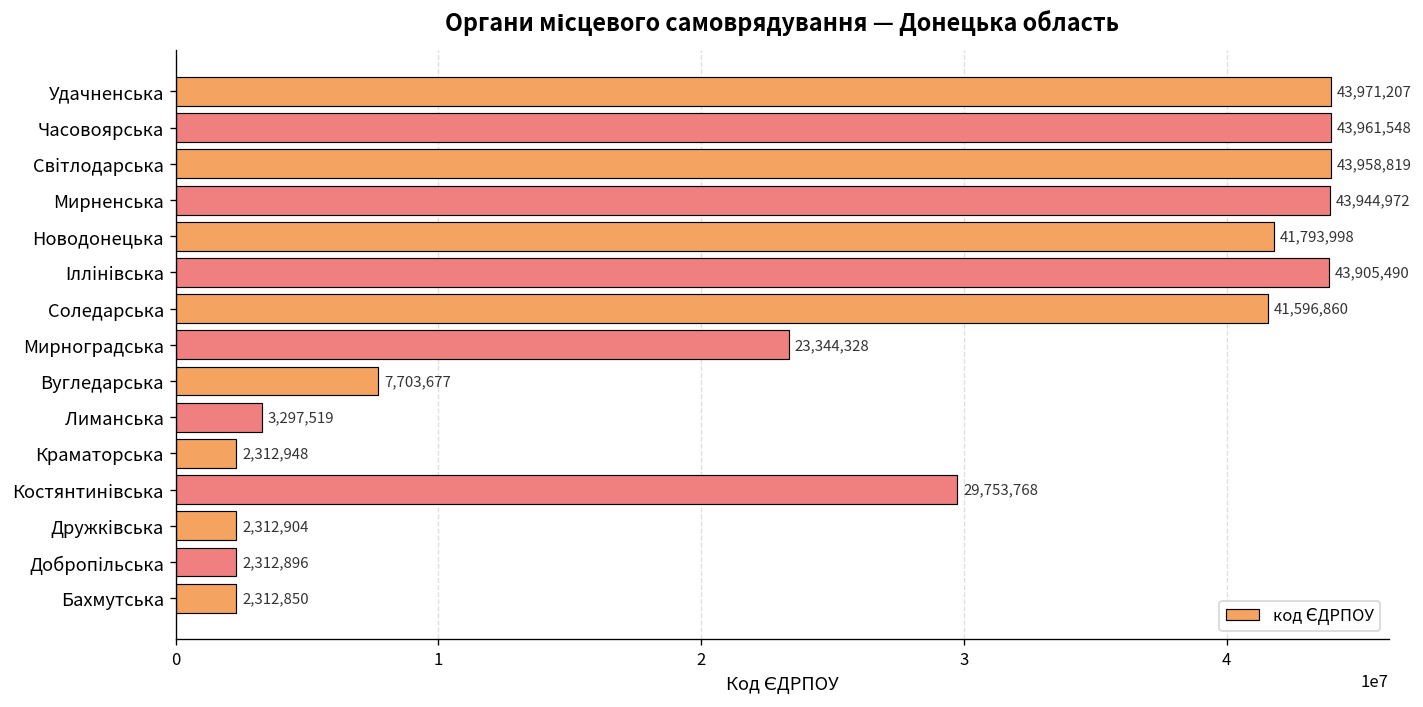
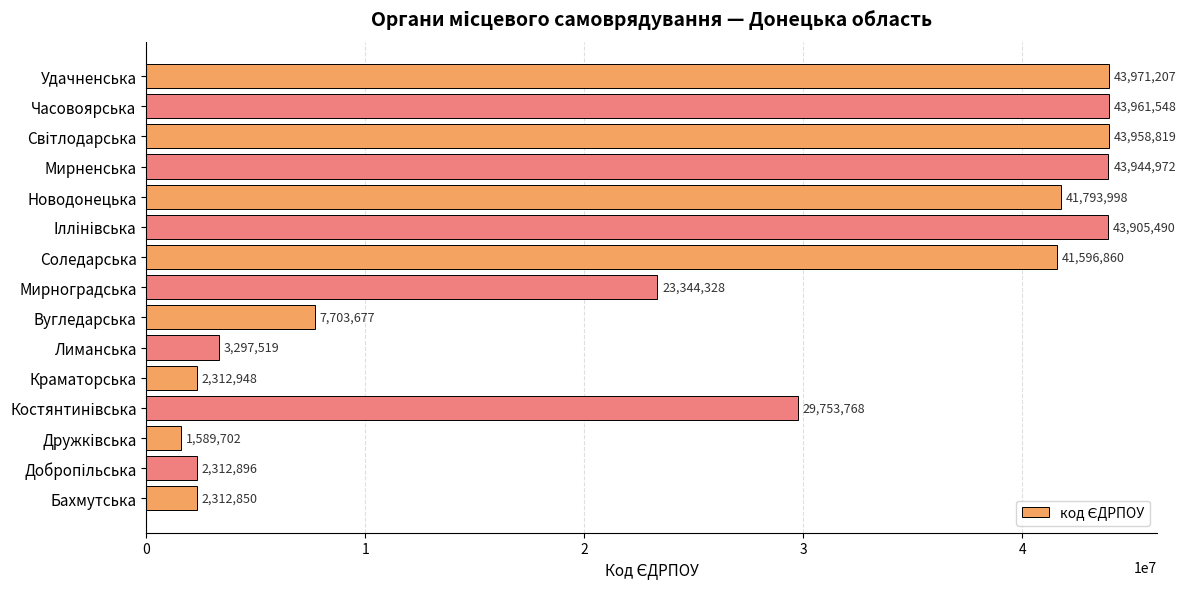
Дружківська: 2,312,904 -> 1,589,702
